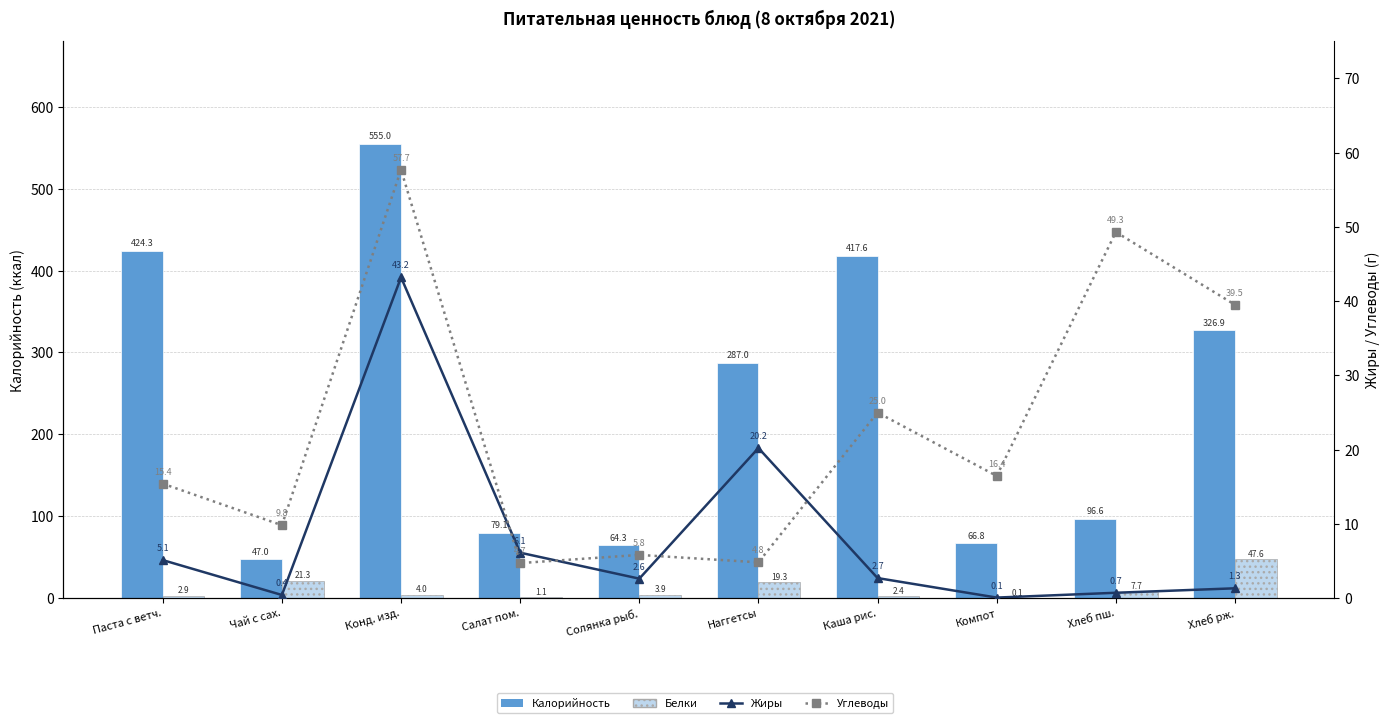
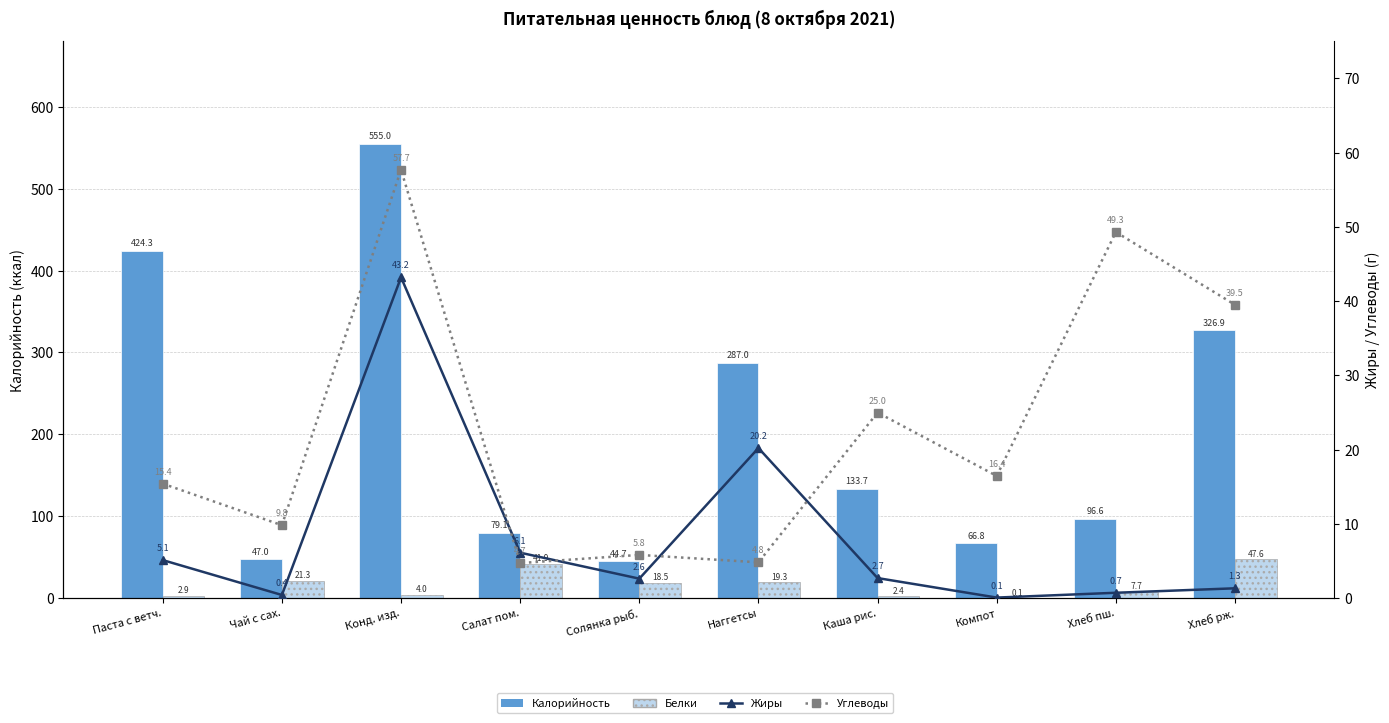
Белки, Салат пом.: 1.1 -> 41.9
Калорийность, Солянка рыб.: 64.3 -> 44.7
Белки, Солянка рыб.: 3.9 -> 18.5
Калорийность, Каша рис.: 417.6 -> 133.7
